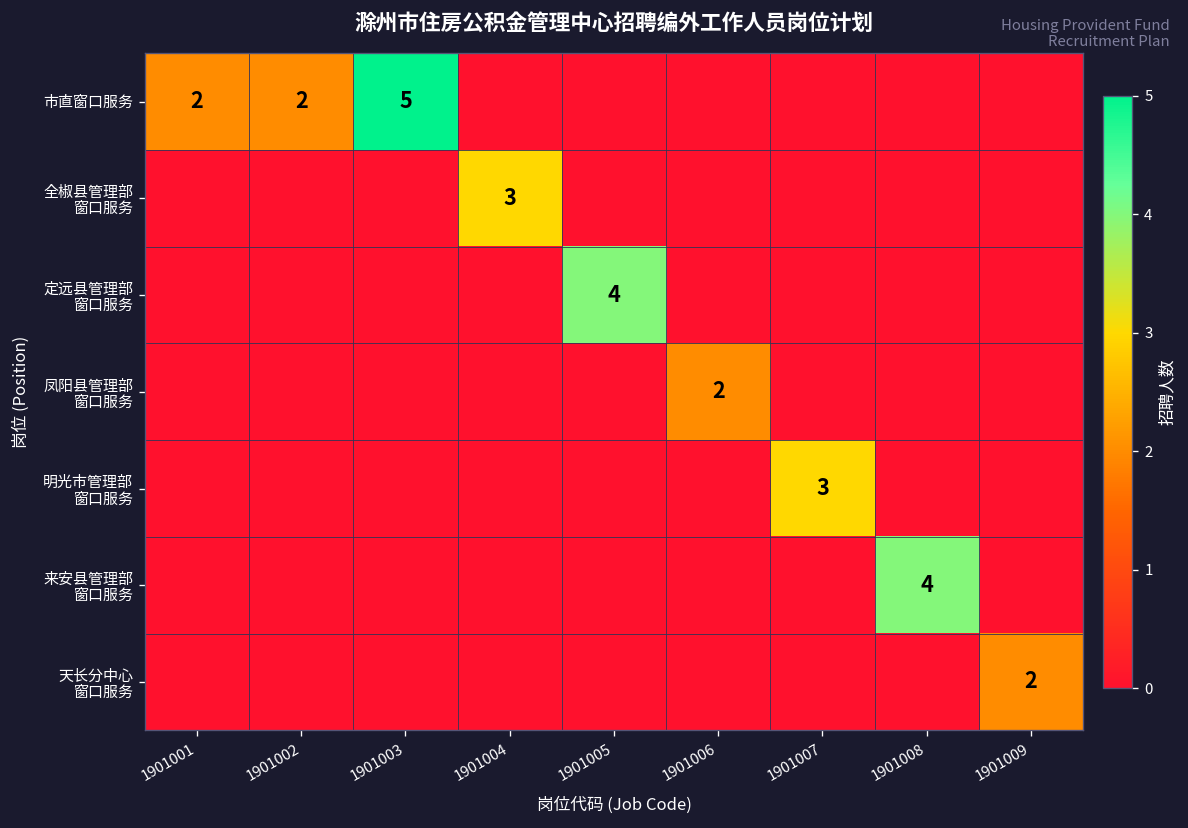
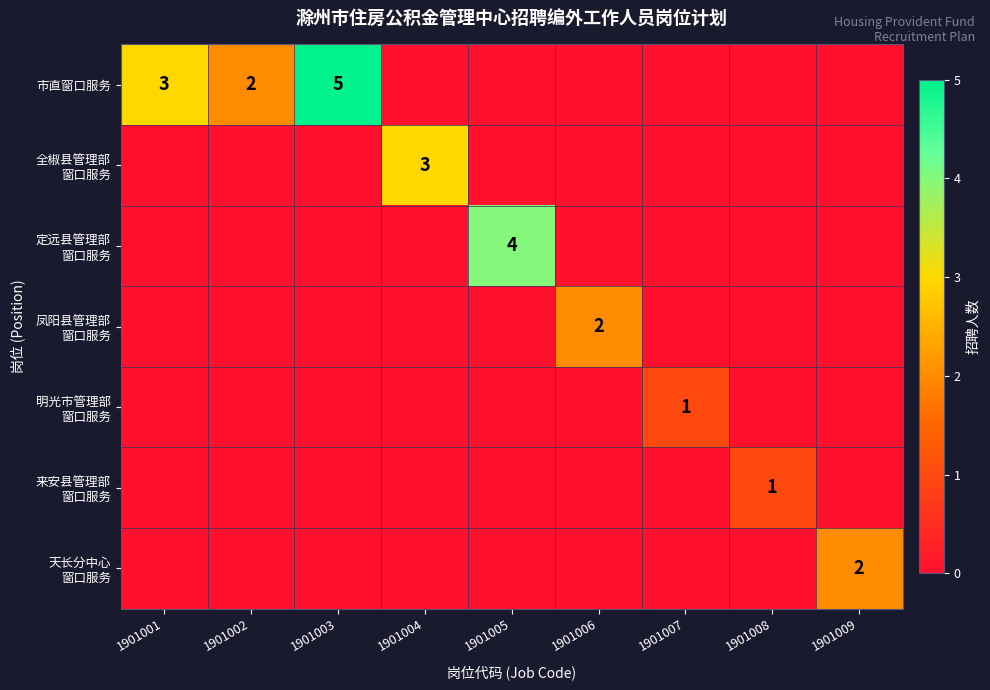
市直窗口服务, 1901001: 2 -> 3
明光市管理部 窗口服务, 1901007: 3 -> 1
来安县管理部 窗口服务, 1901008: 4 -> 1
